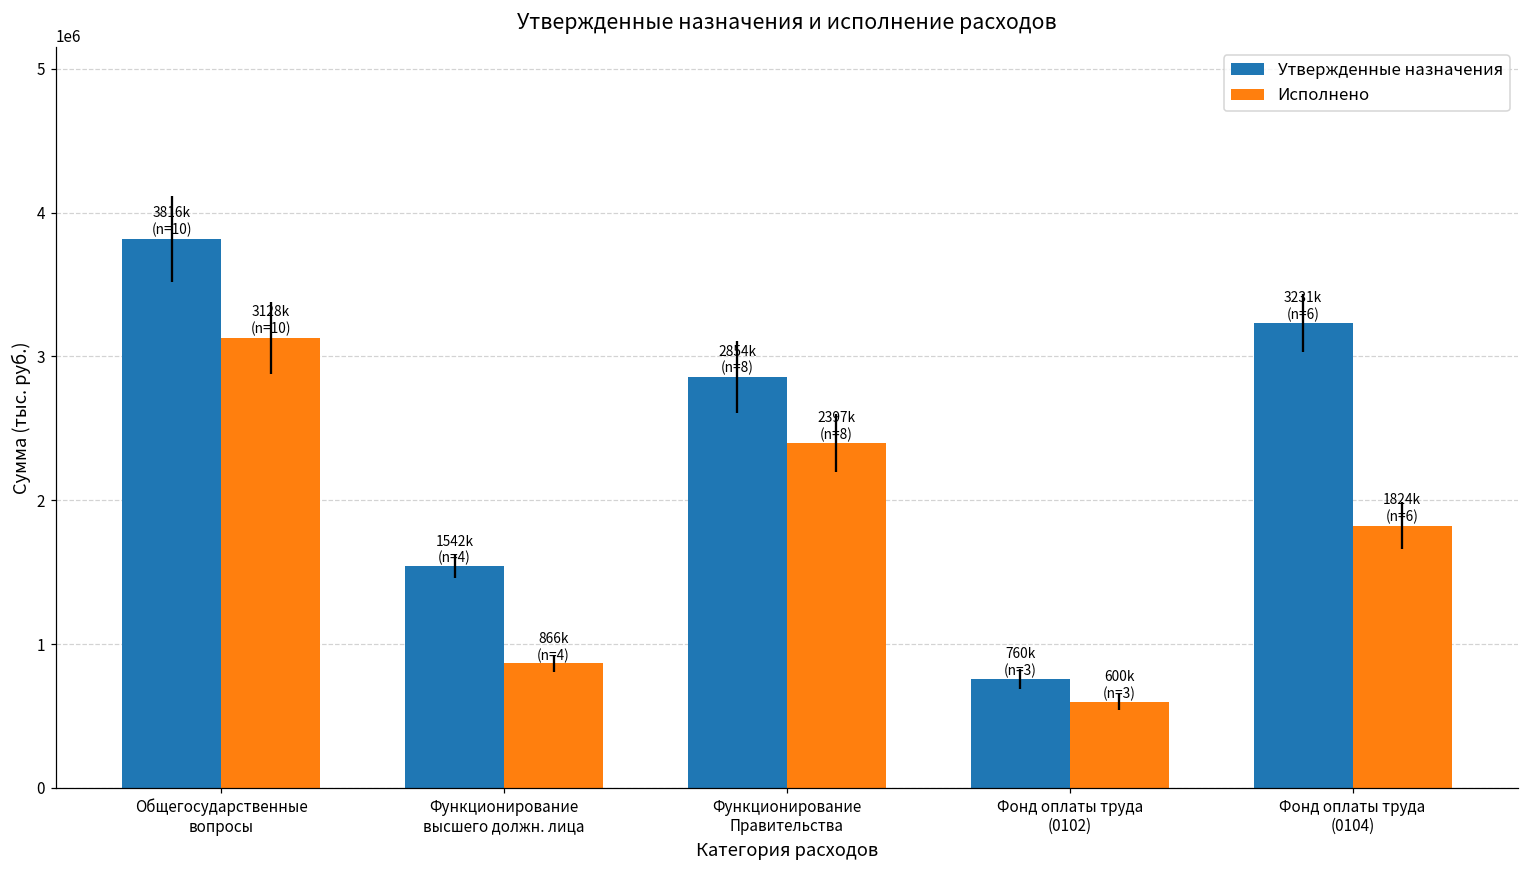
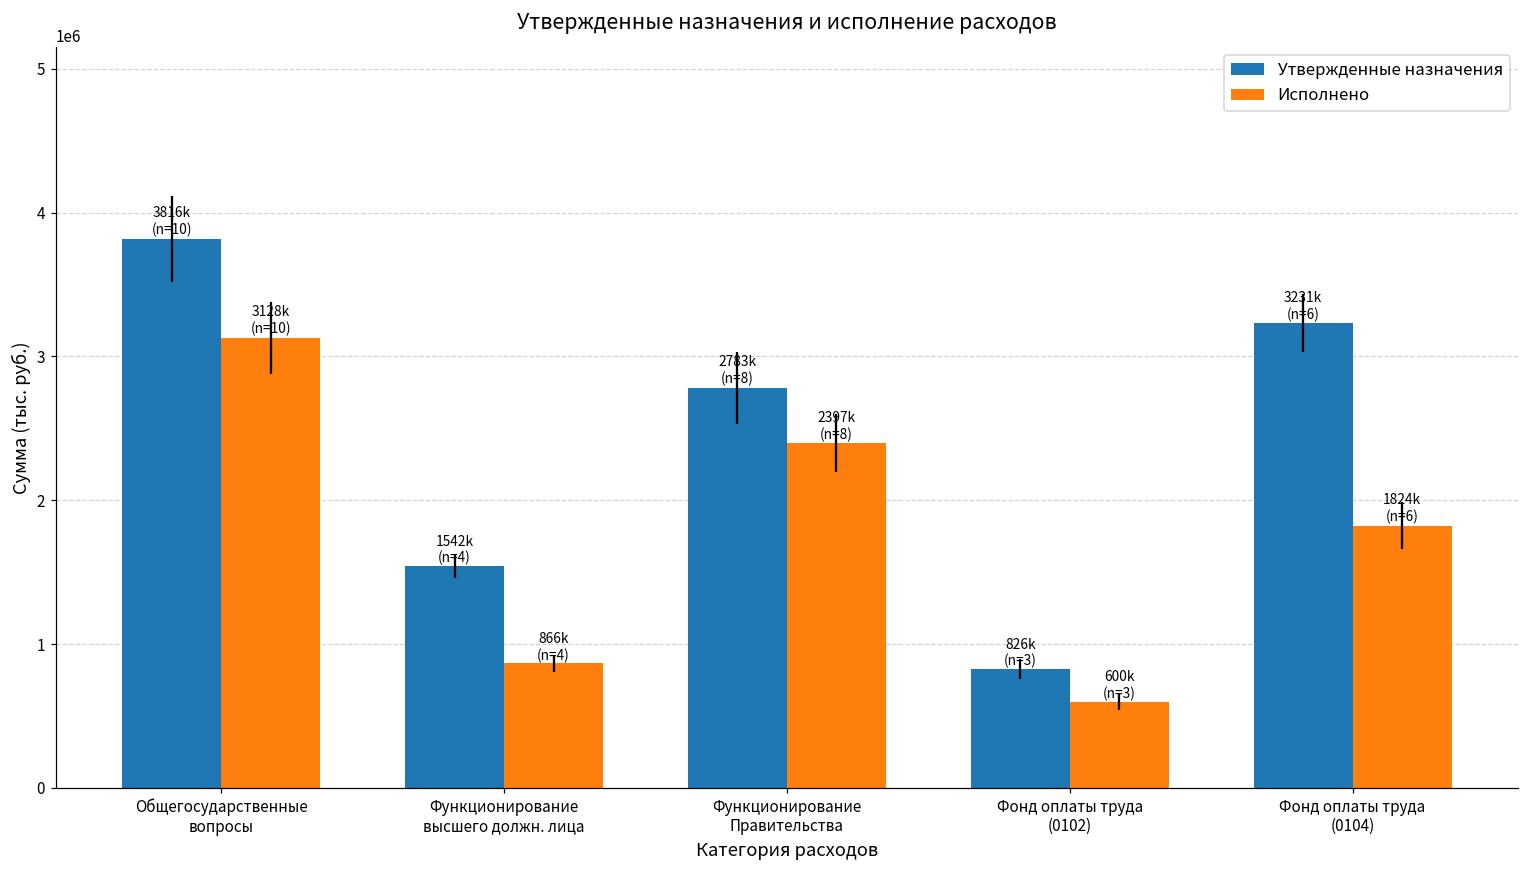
Утвержденные назначения, Функционирование Правительства: 2854k -> 2783k
Утвержденные назначения, Фонд оплаты труда (0102): 760k -> 826k
